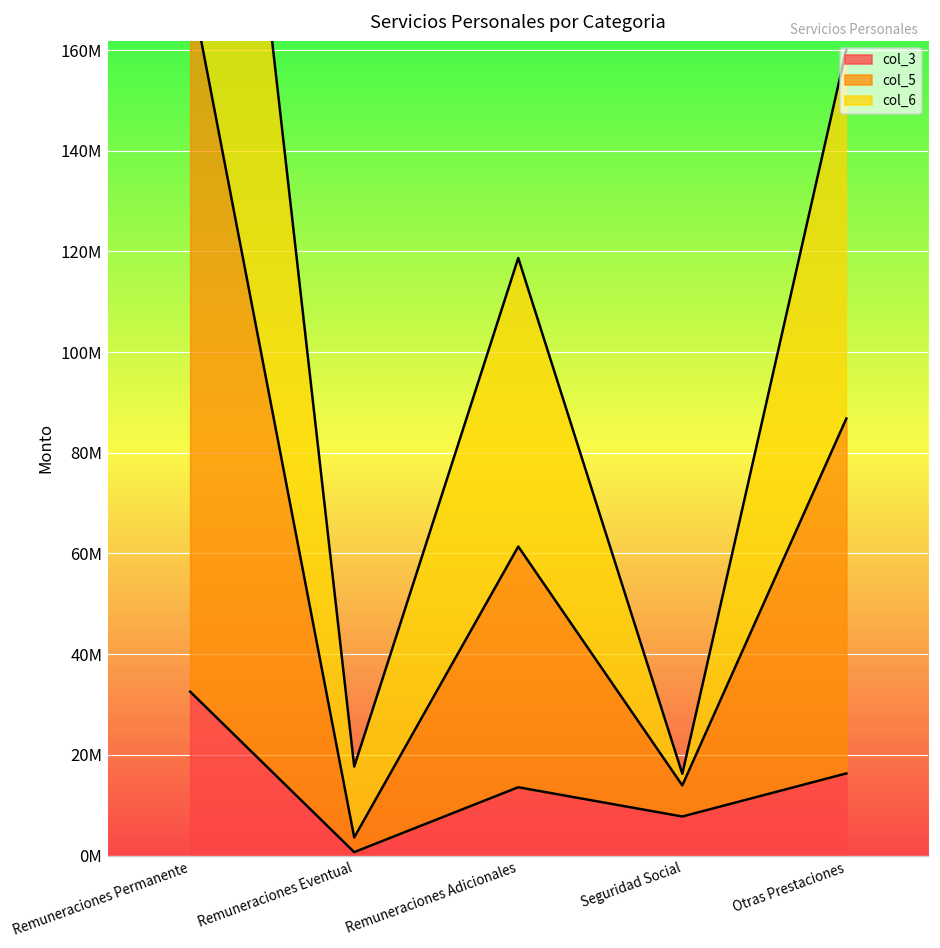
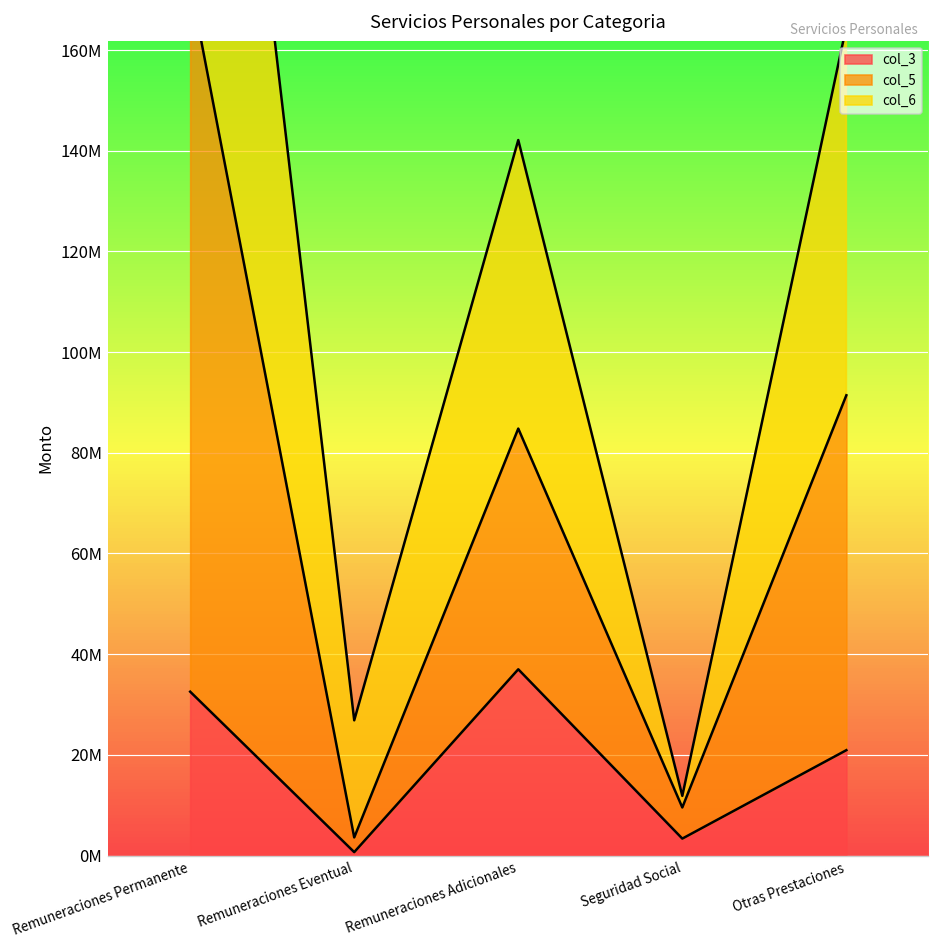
col_6, Remuneraciones Eventual: 14000000 -> 23000000
col_3, Remuneraciones Adicionales: 14000000 -> 37000000
col_3, Seguridad Social: 8000000 -> 3000000
col_3, Otras Prestaciones: 16000000 -> 21000000
